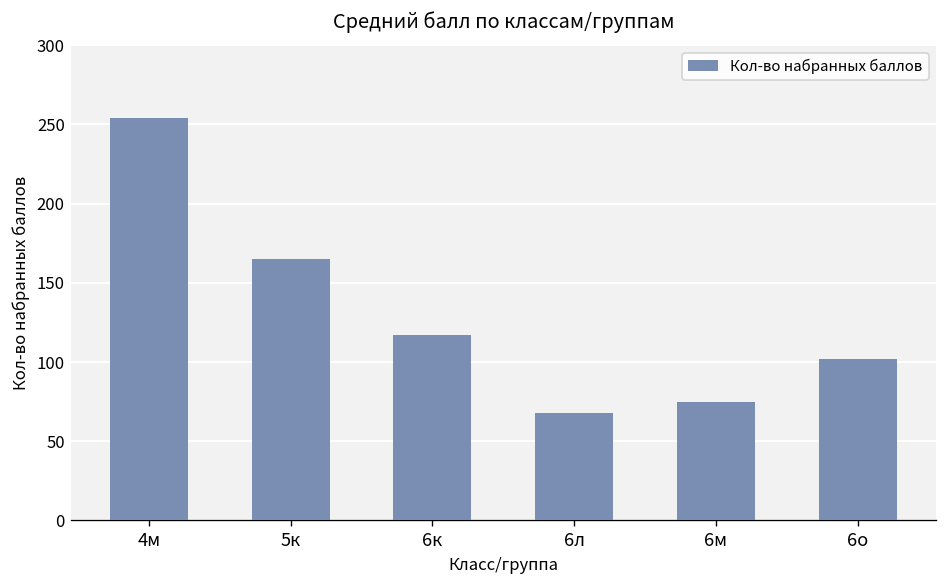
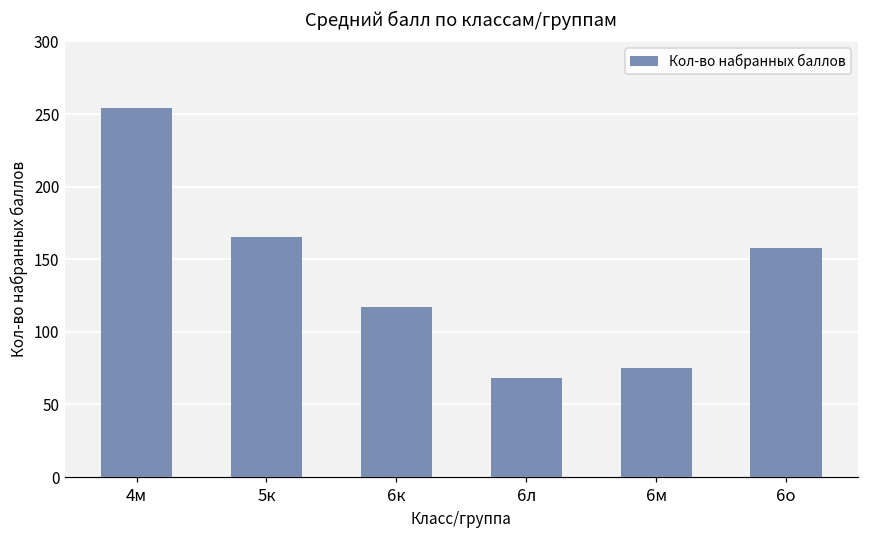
6о: 102 -> 158
